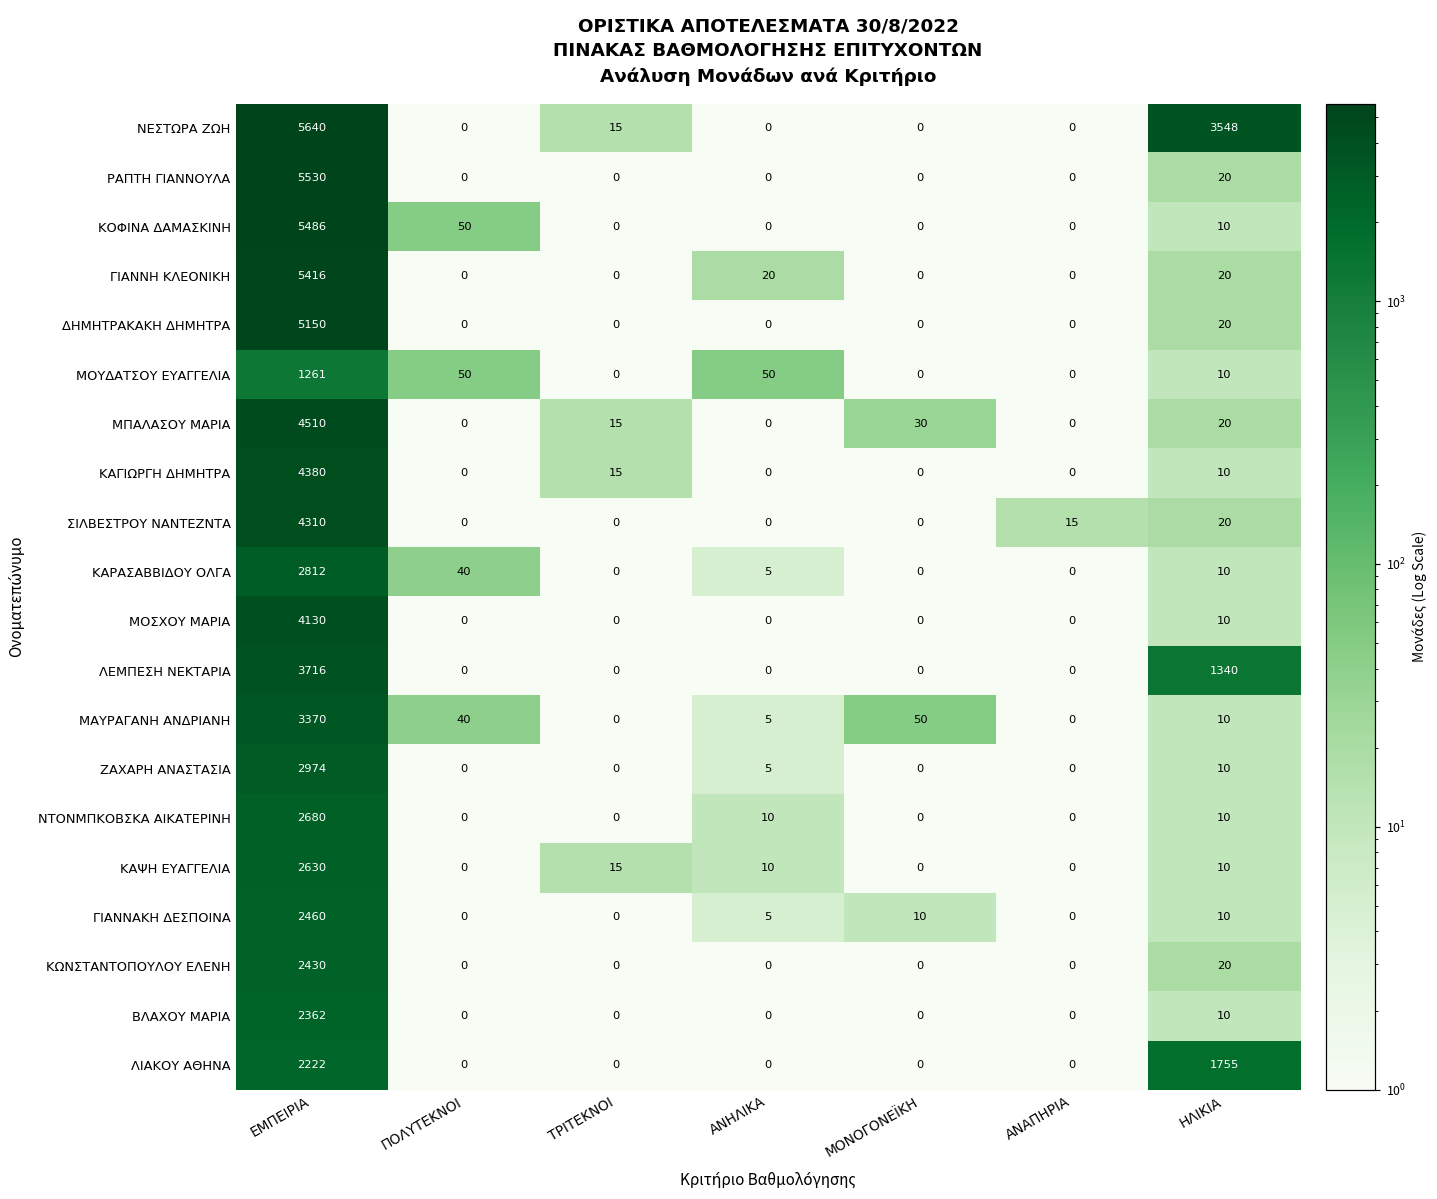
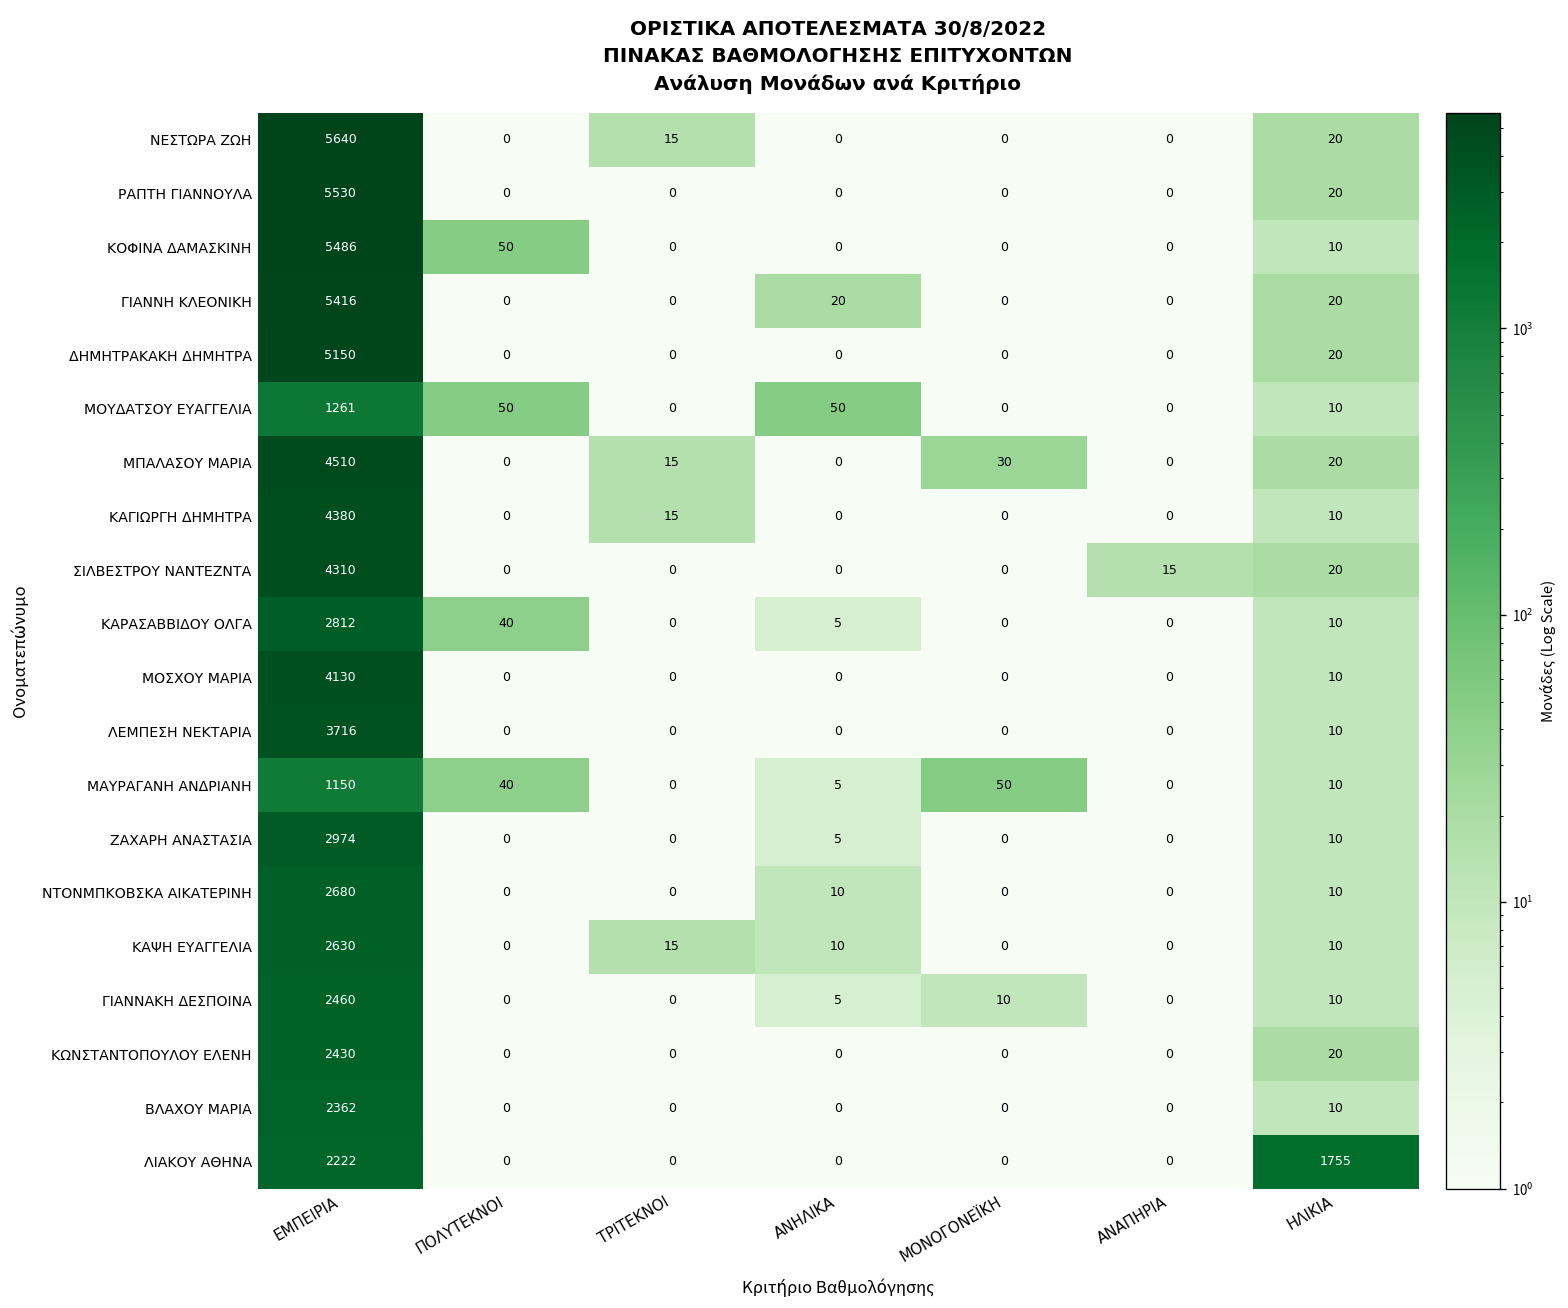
ΝΕΣΤΩΡΑ ΖΩΗ, ΗΛΙΚΙΑ: 3548 -> 20
ΛΕΜΠΕΣΗ ΝΕΚΤΑΡΙΑ, ΗΛΙΚΙΑ: 1340 -> 10
ΜΑΥΡΑΓΑΝΗ ΑΝΔΡΙΑΝΗ, ΕΜΠΕΙΡΙΑ: 3370 -> 1150
